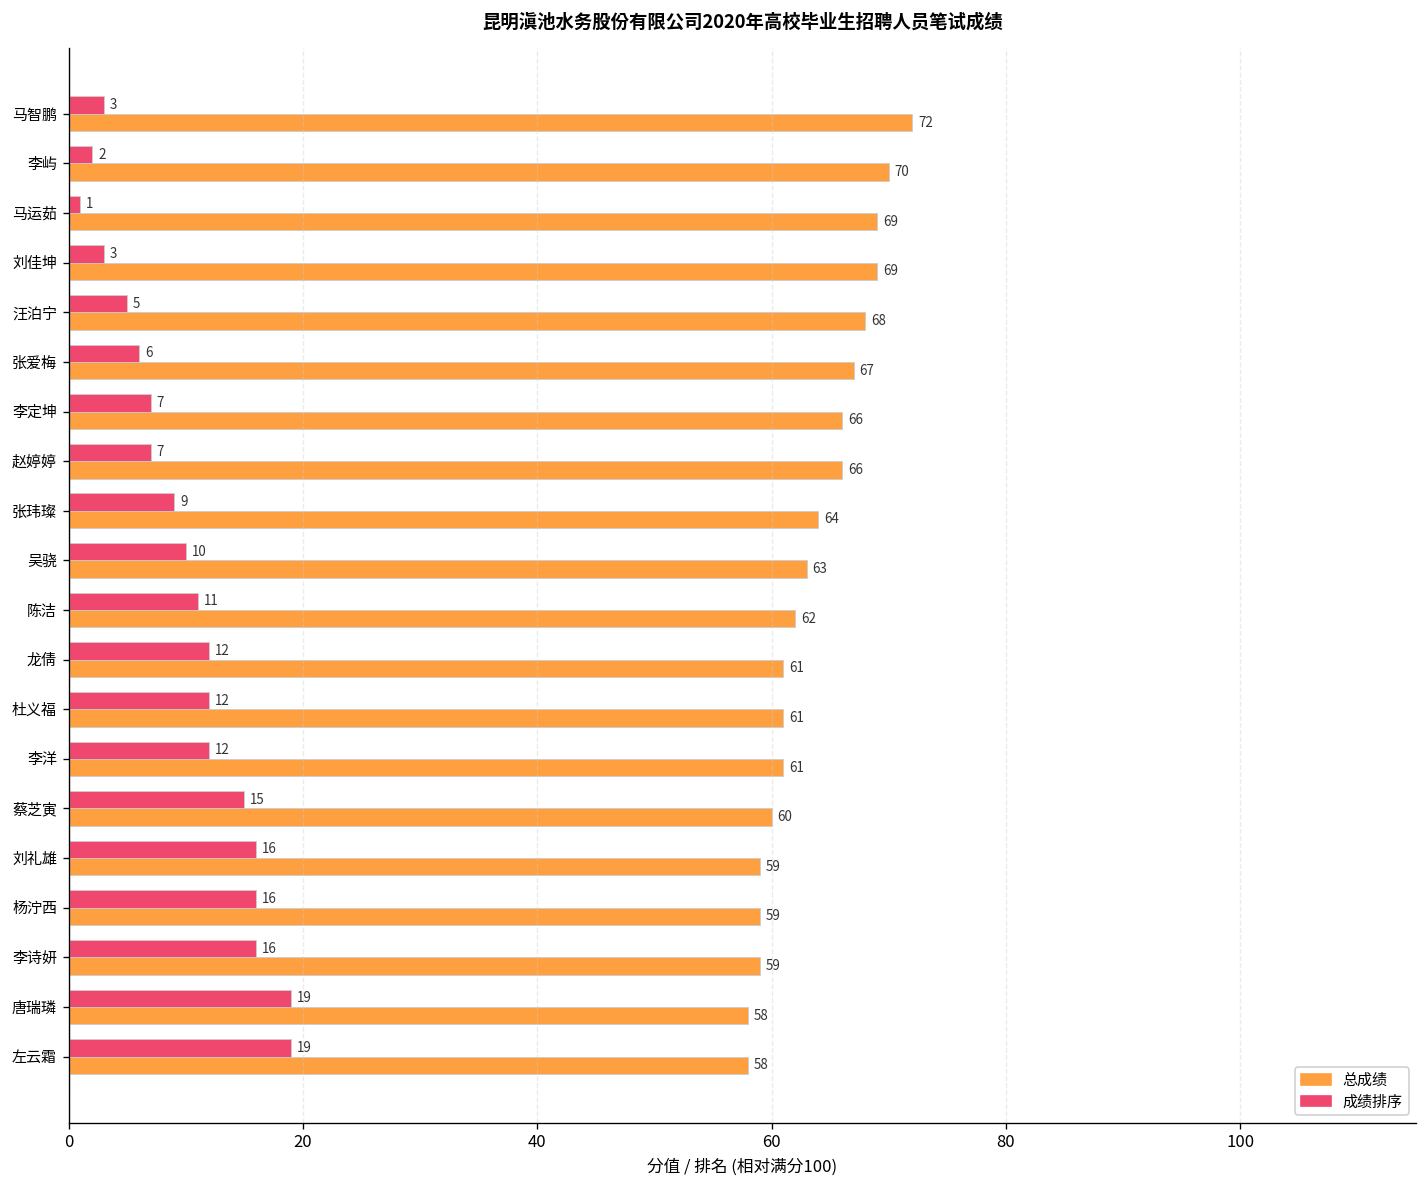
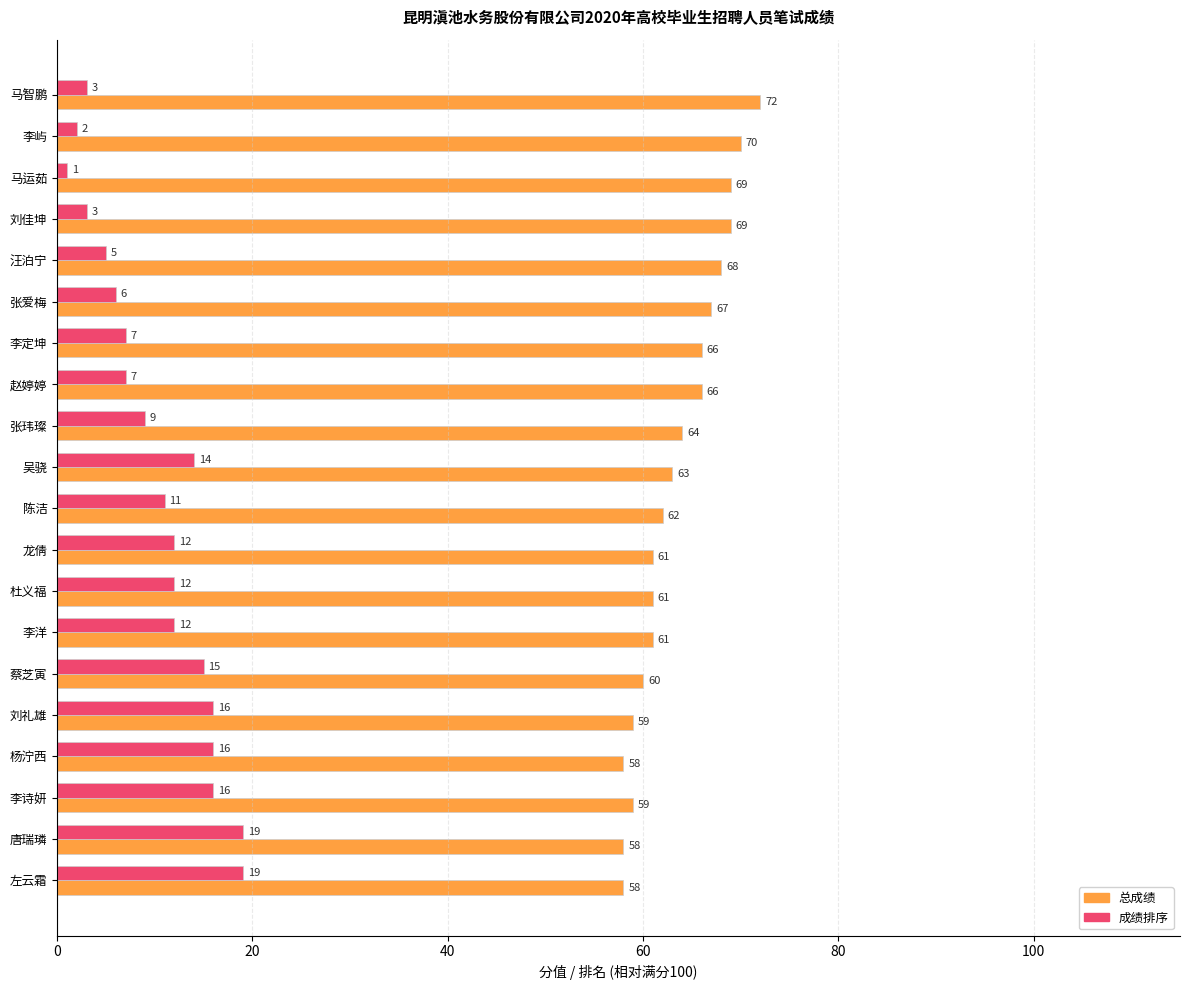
成绩排序, 吴骁: 10 -> 14
总成绩, 杨泞西: 59 -> 58
